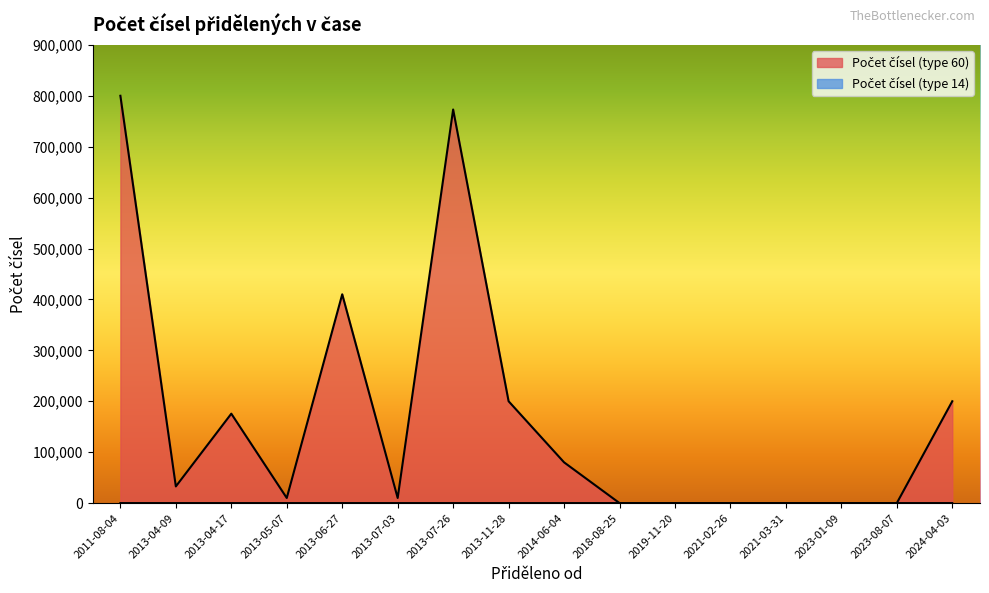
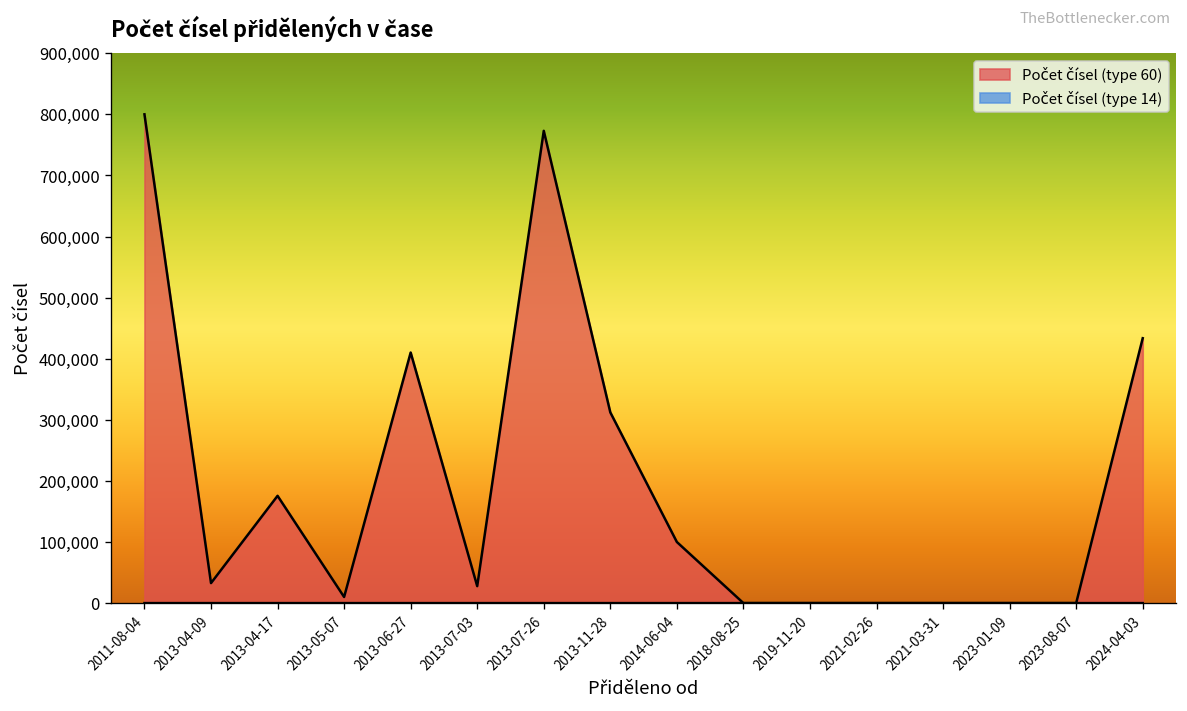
Počet čísel (type 60), 2013-07-03: 10,000 -> 30,000
Počet čísel (type 60), 2013-11-28: 200,000 -> 310,000
Počet čísel (type 60), 2014-06-04: 80,000 -> 100,000
Počet čísel (type 60), 2024-04-03: 200,000 -> 430,000
